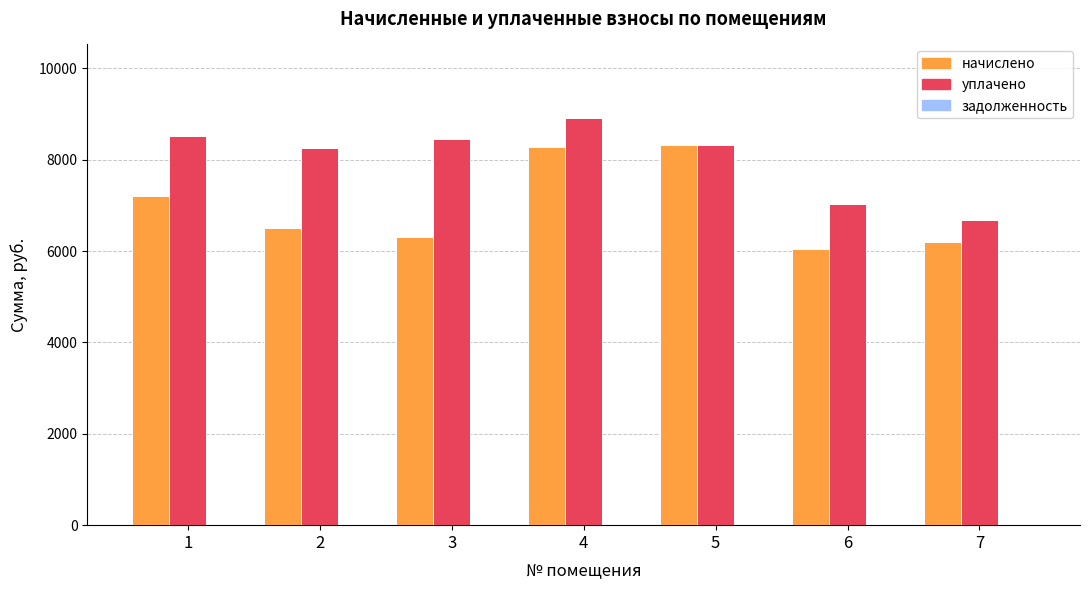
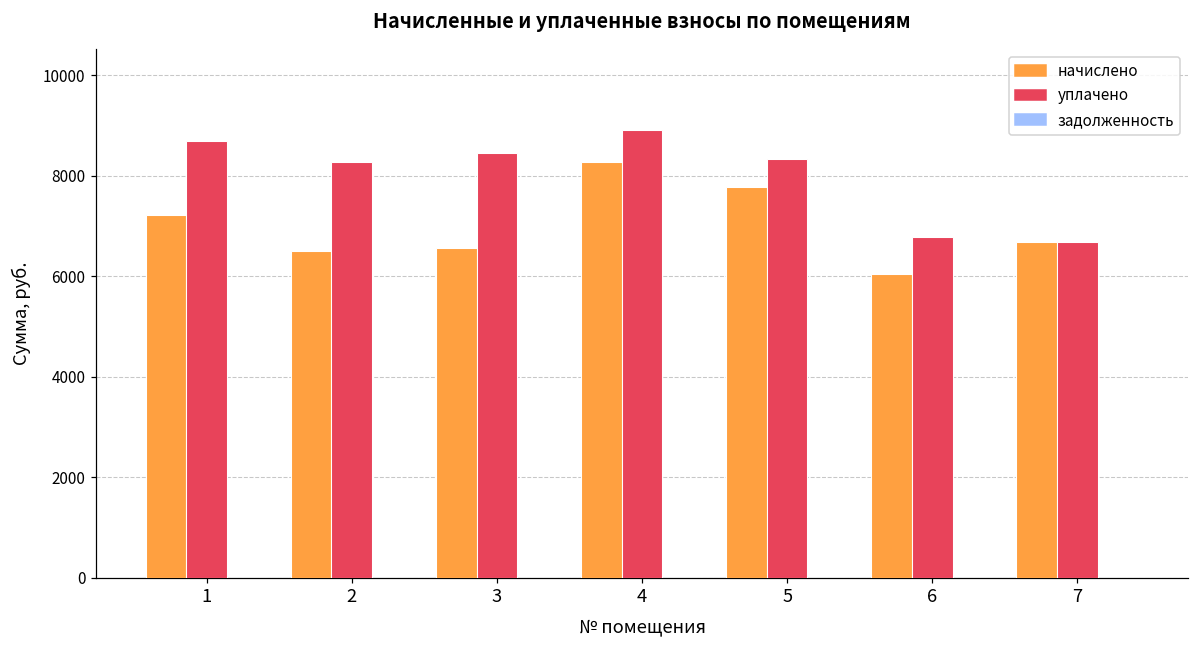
уплачено, 1: 8500 -> 8700
начислено, 3: 6300 -> 6600
начислено, 5: 8300 -> 7800
уплачено, 6: 7000 -> 6800
начислено, 7: 6200 -> 6700
